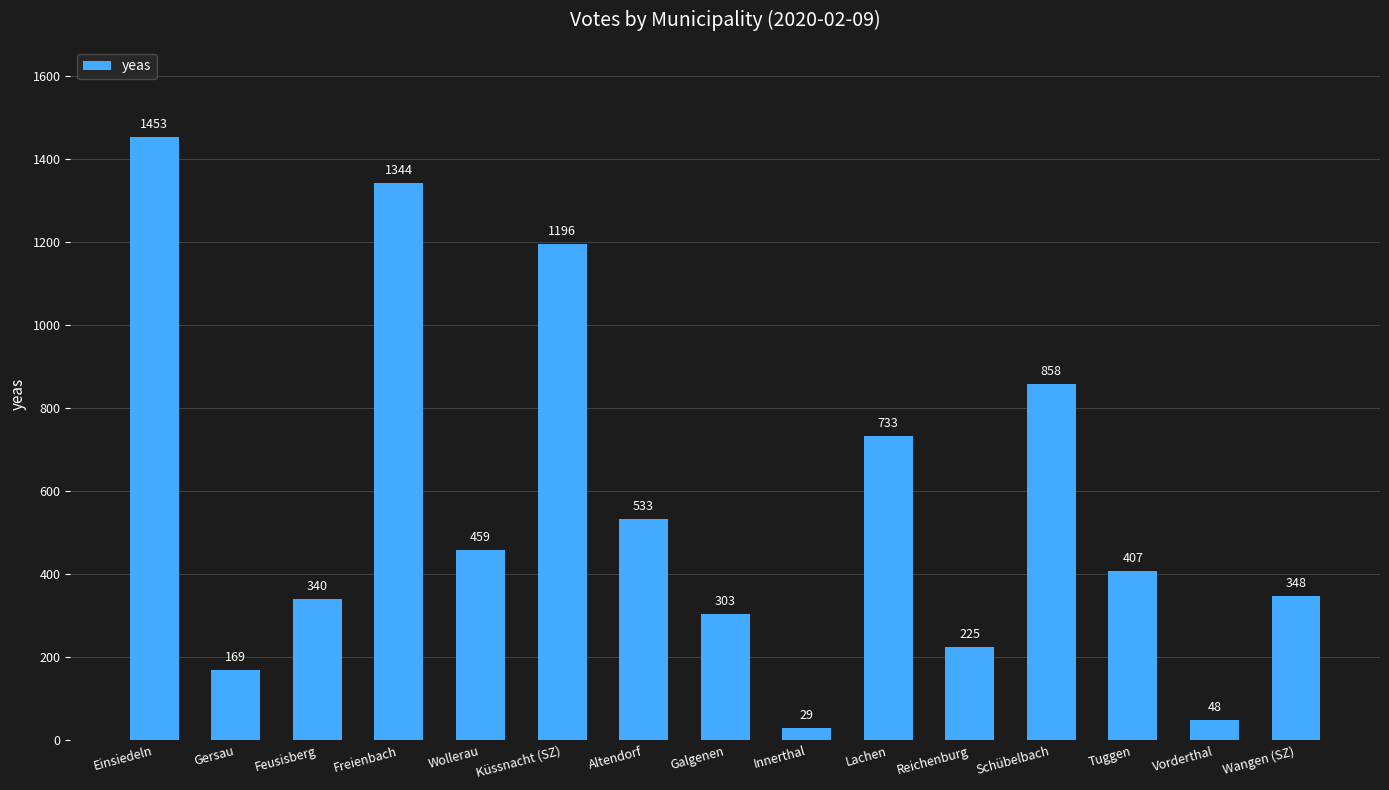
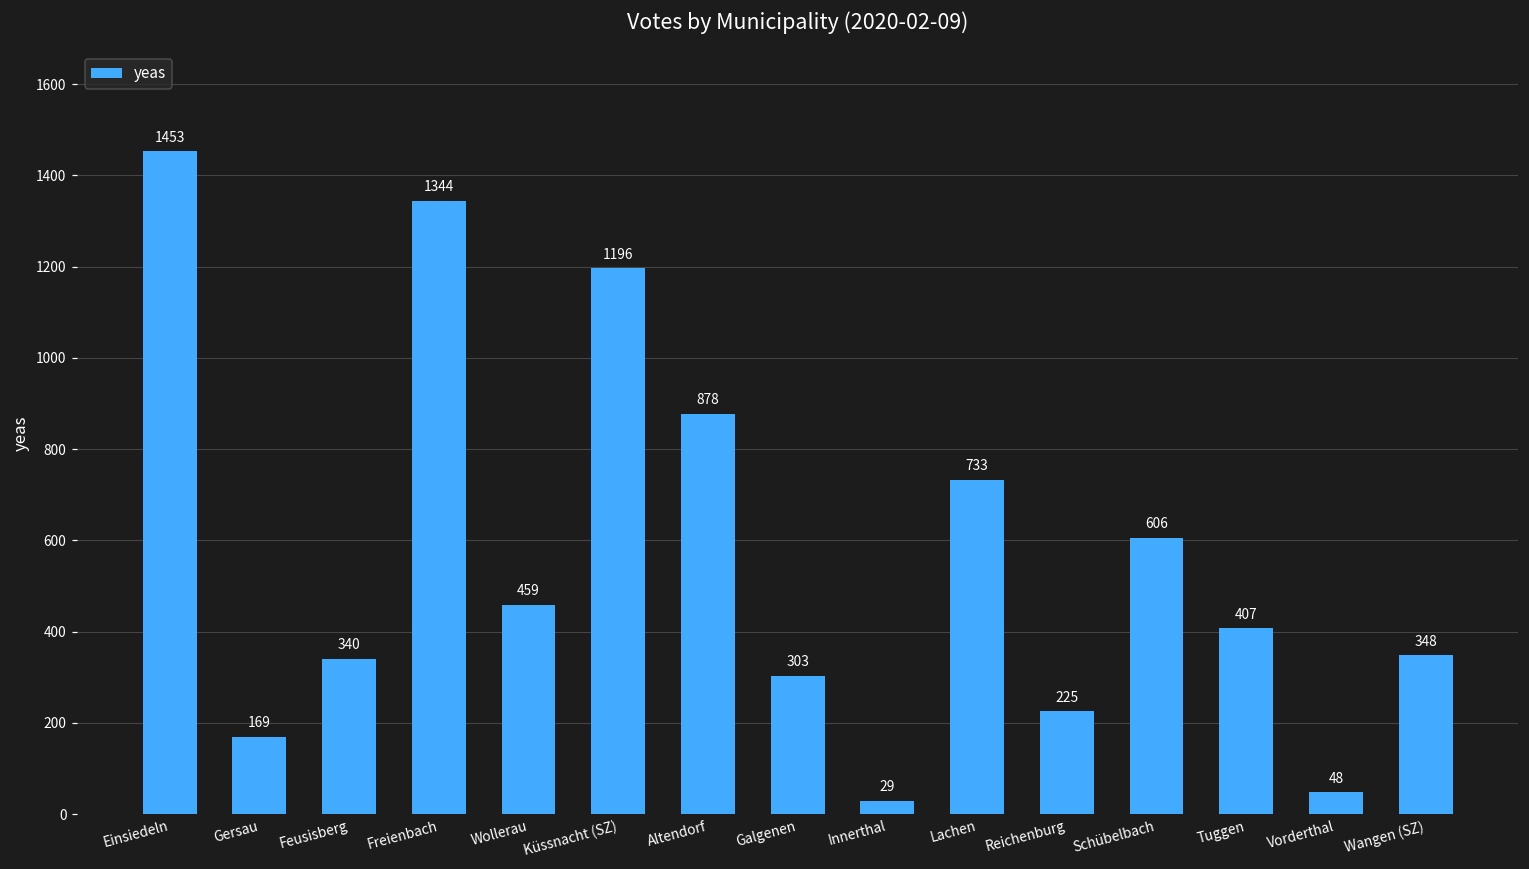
Altendorf: 533 -> 878
Schübelbach: 858 -> 606
